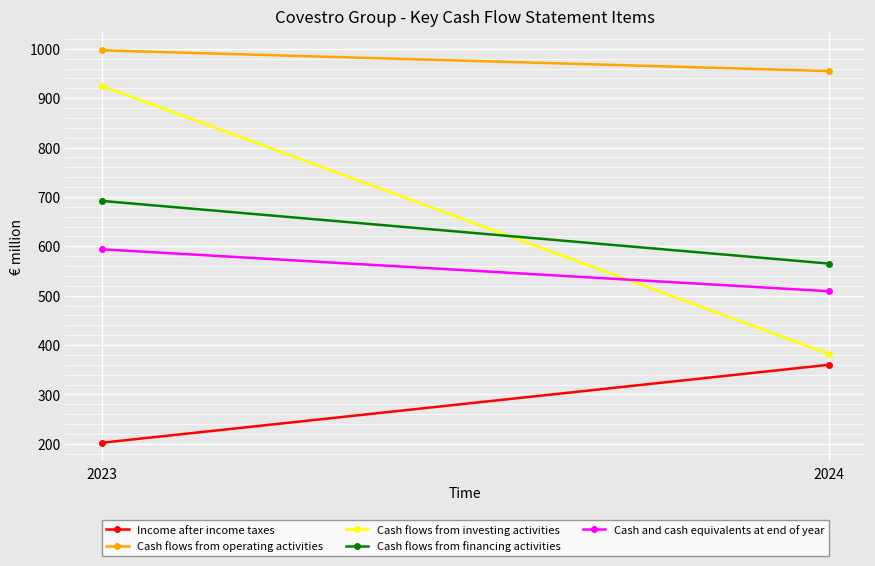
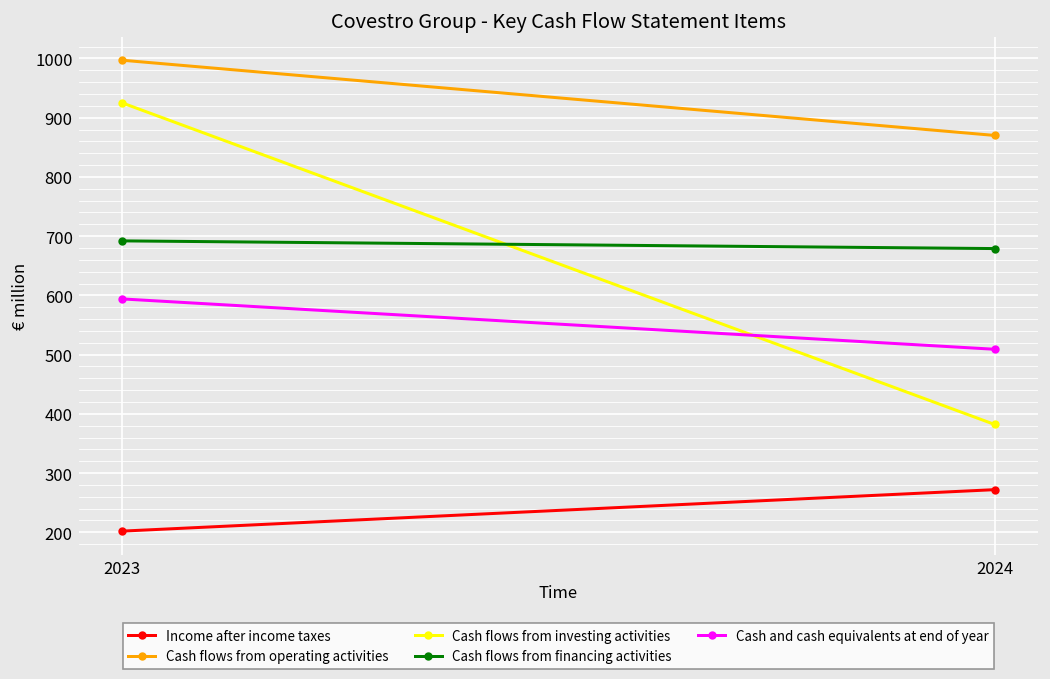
Income after income taxes, 2024: 360 -> 270
Cash flows from operating activities, 2024: 960 -> 870
Cash flows from financing activities, 2024: 570 -> 680
